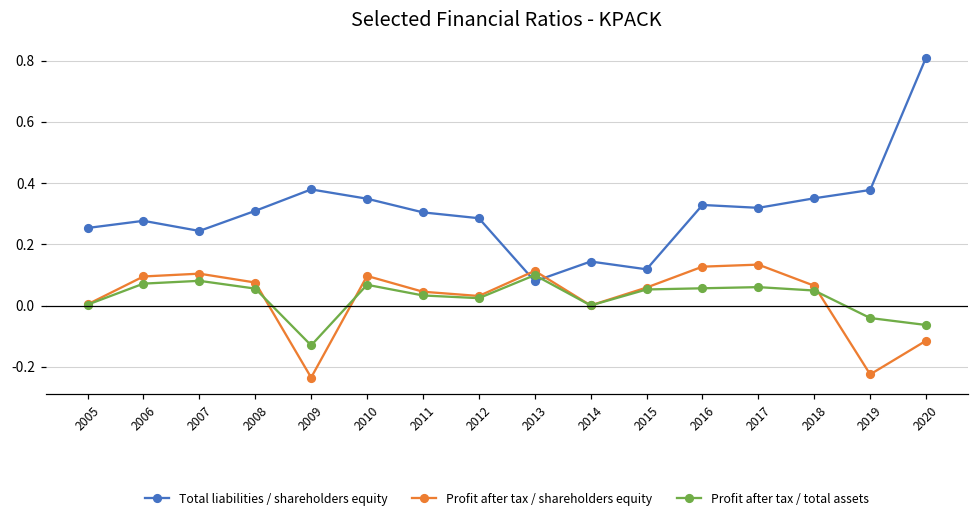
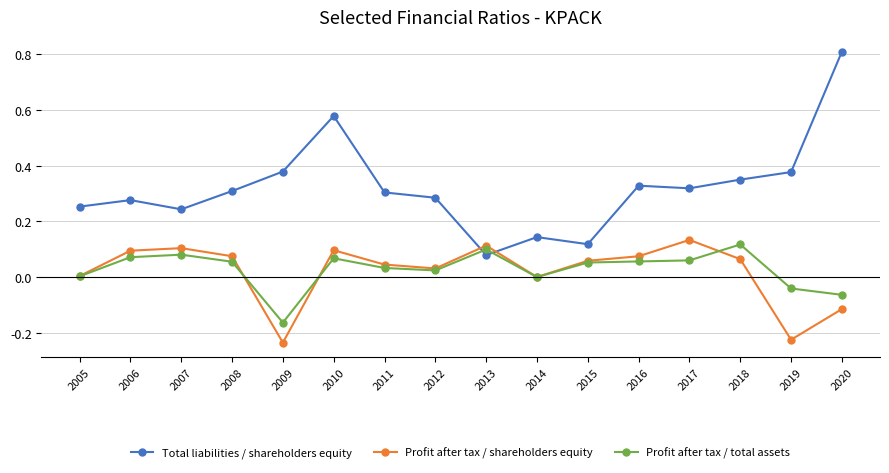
Profit after tax / total assets, 2009: -0.13 -> -0.16
Total liabilities / shareholders equity, 2010: 0.35 -> 0.58
Profit after tax / shareholders equity, 2016: 0.13 -> 0.08
Profit after tax / total assets, 2018: 0.05 -> 0.12
